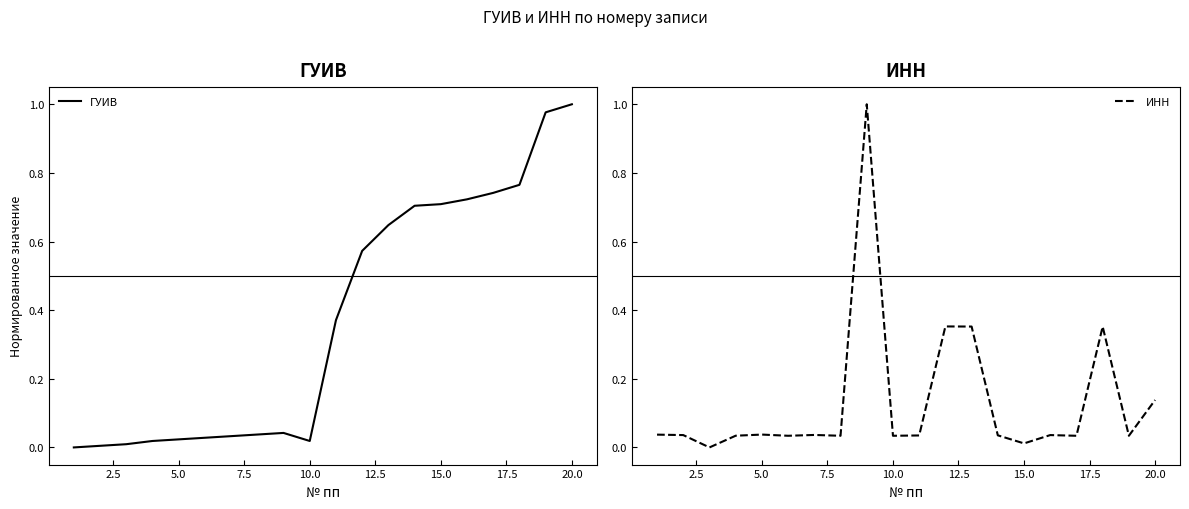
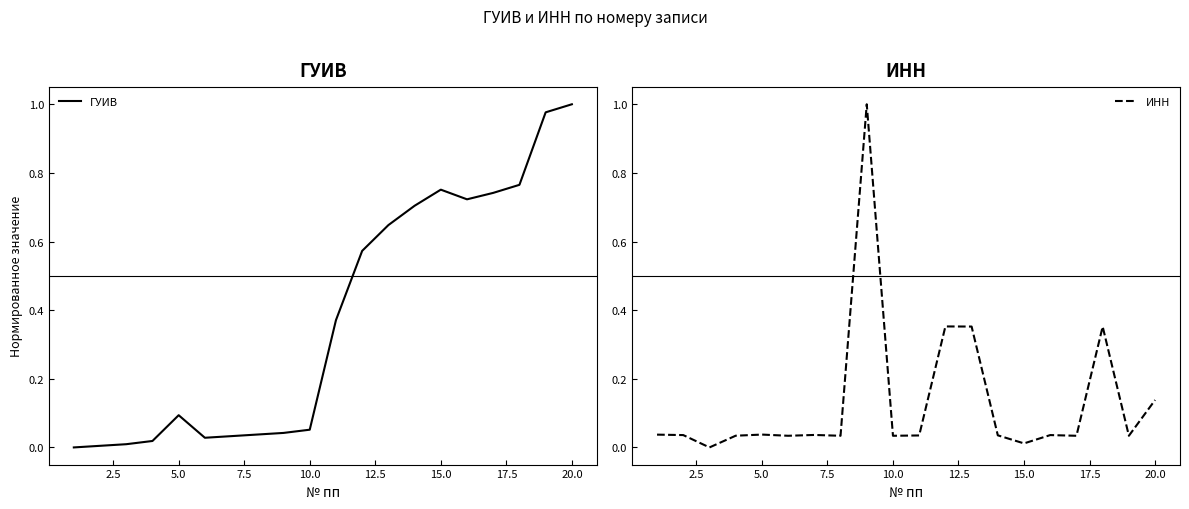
ГУИВ, 5.0: 0.02 -> 0.09
ГУИВ, 10.0: 0.02 -> 0.05
ГУИВ, 15.0: 0.71 -> 0.75
